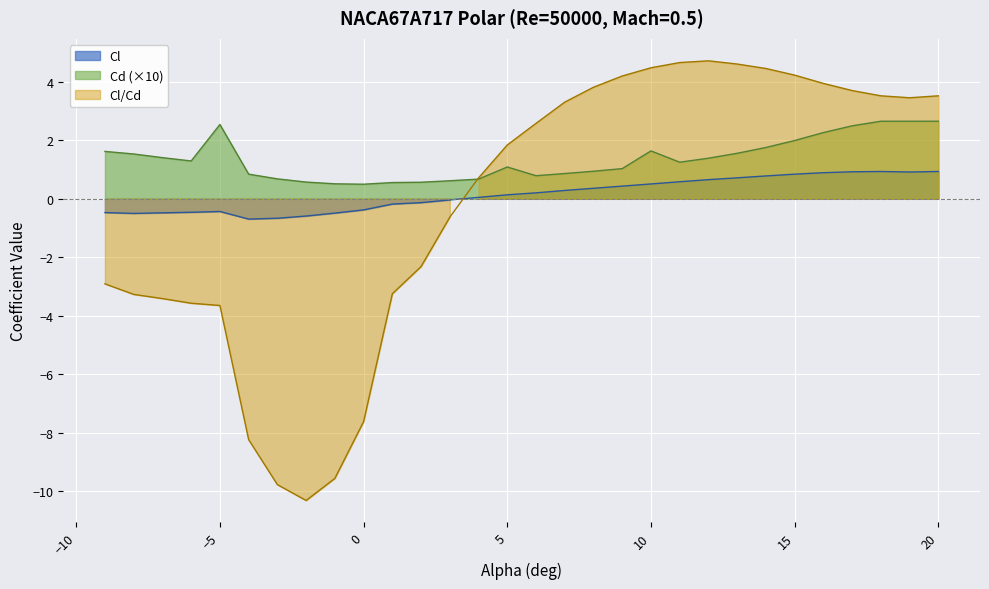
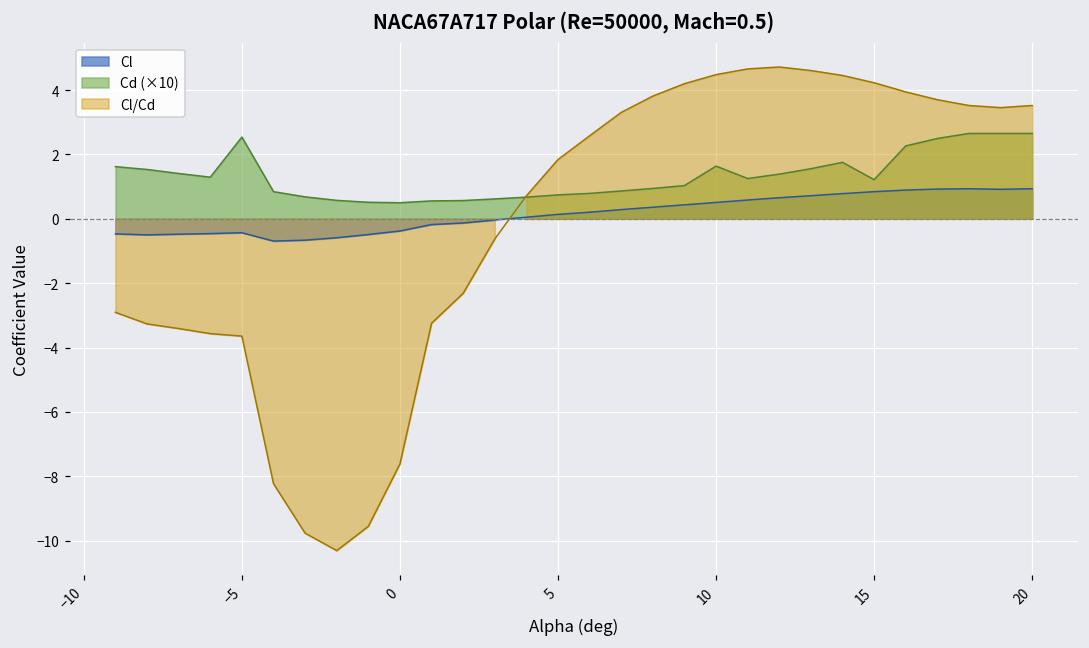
Cd (×10), 5: 1.1 -> 0.7
Cd (×10), 15: 2.0 -> 1.2
